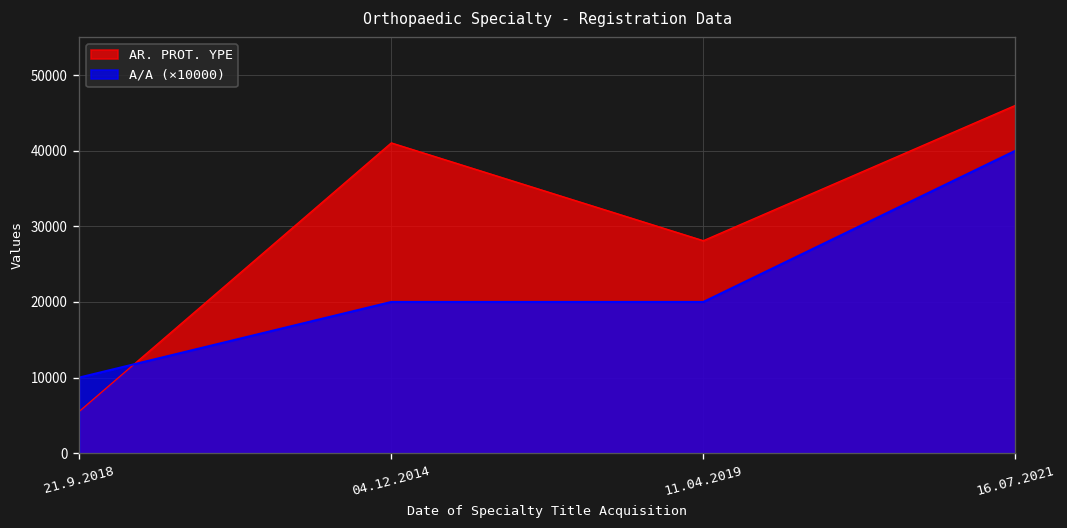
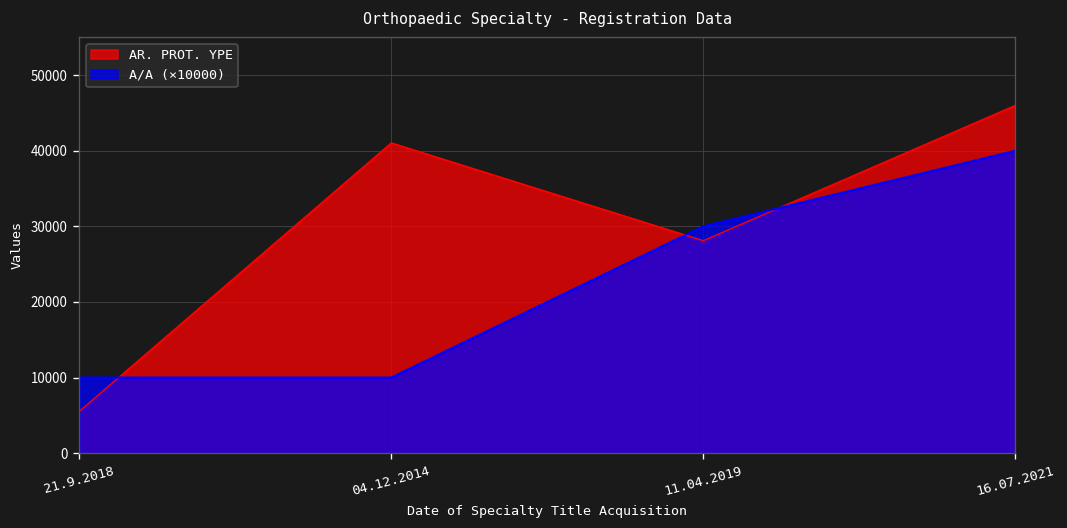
A/A (×10000), 04.12.2014: 20000 -> 10000
A/A (×10000), 11.04.2019: 20000 -> 30000
